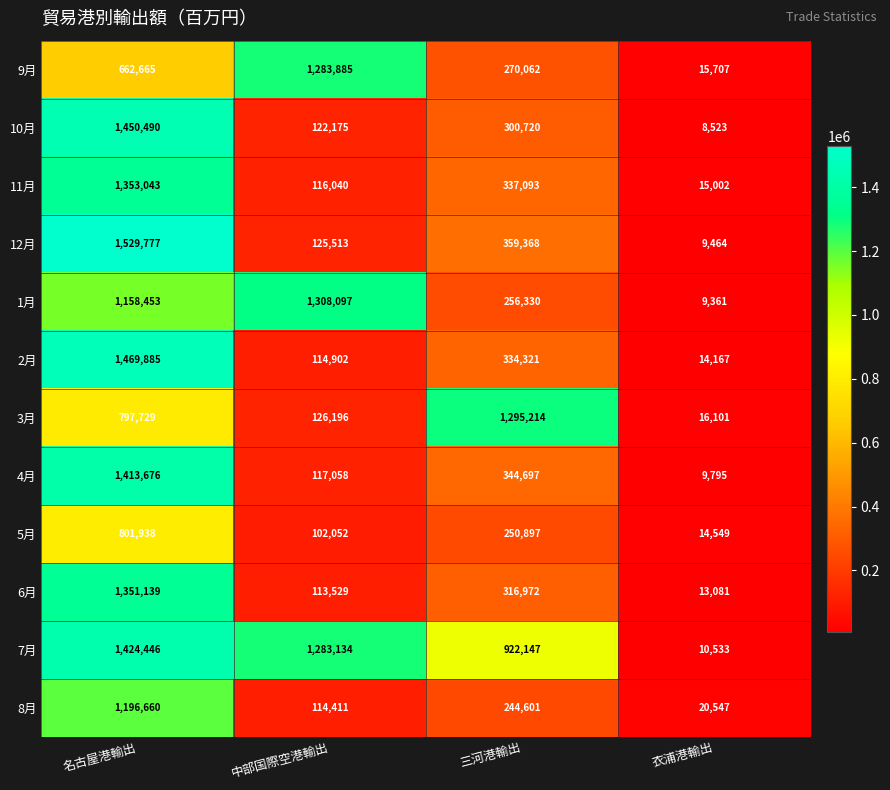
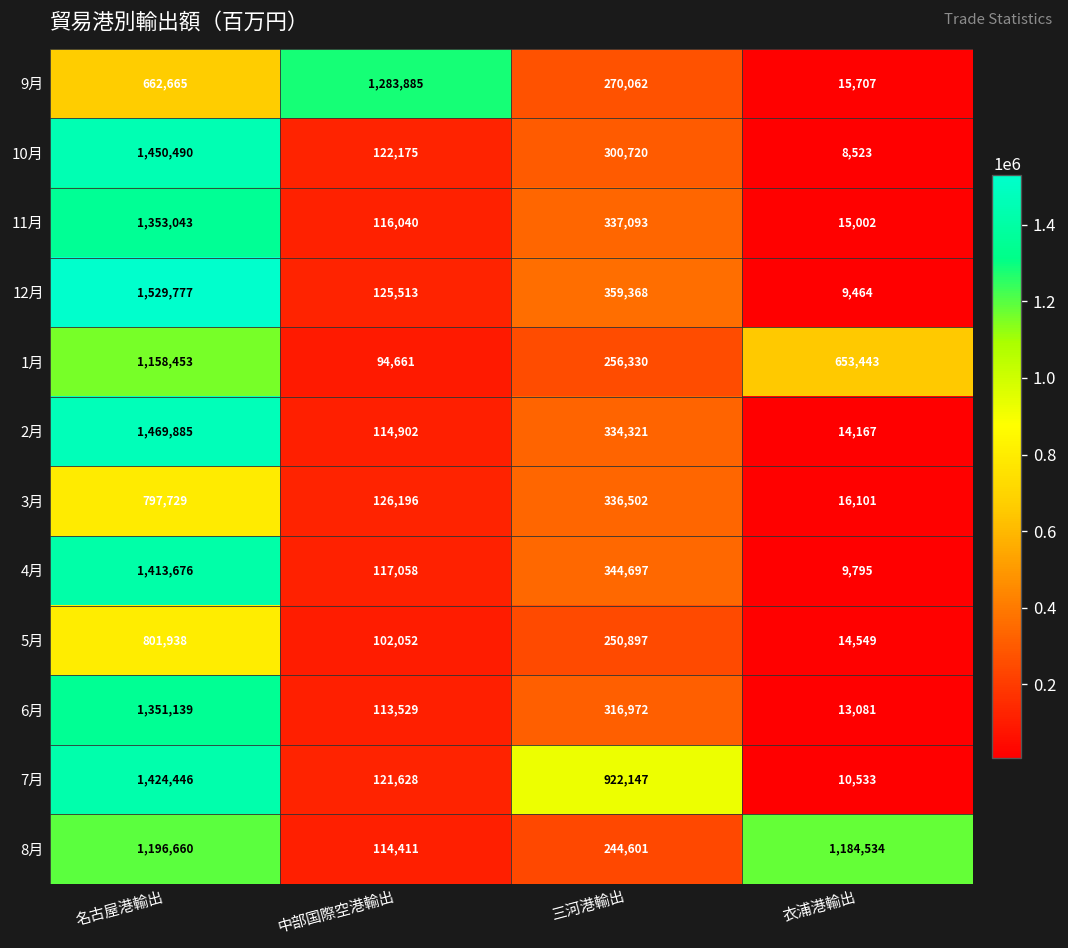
1月, 中部国際空港輸出: 1,308,097 -> 94,661
1月, 衣浦港輸出: 9,361 -> 653,443
3月, 三河港輸出: 1,295,214 -> 336,502
7月, 中部国際空港輸出: 1,283,134 -> 121,628
8月, 衣浦港輸出: 20,547 -> 1,184,534
